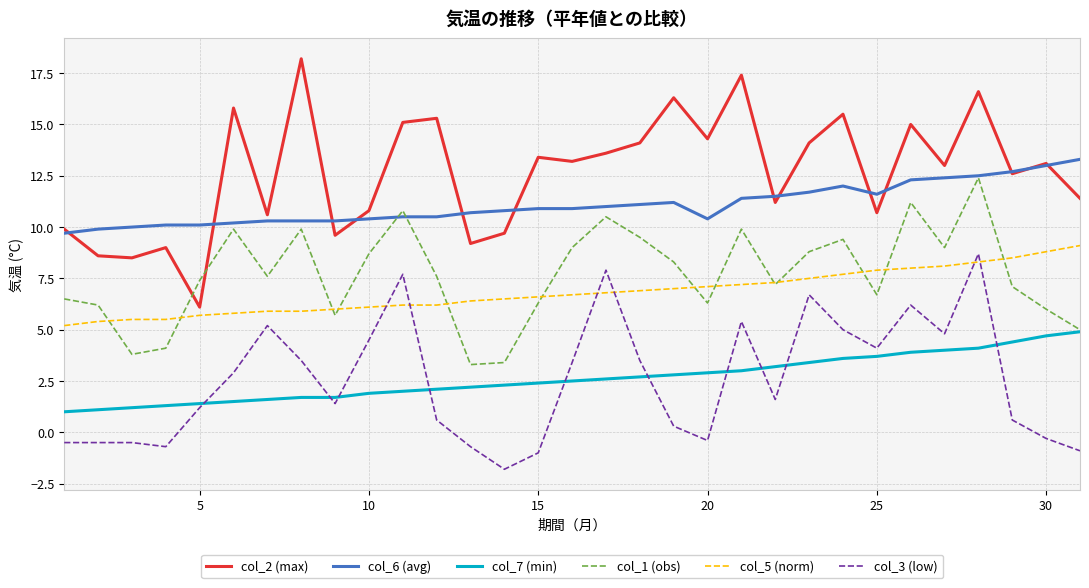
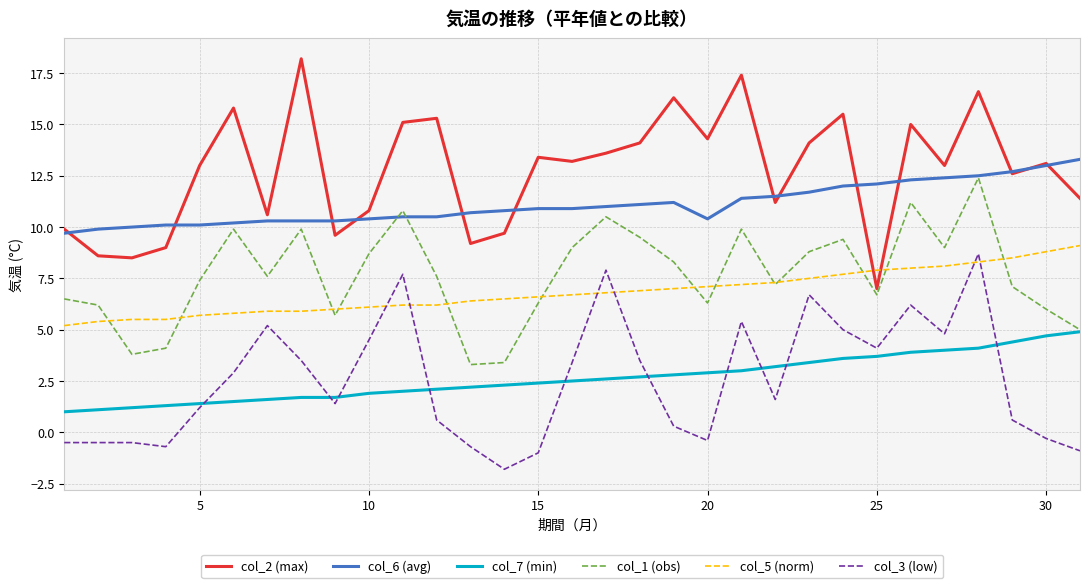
col_2 (max), 5: 6.1 -> 13.0
col_2 (max), 25: 10.7 -> 7.0
col_6 (avg), 25: 11.6 -> 12.1
